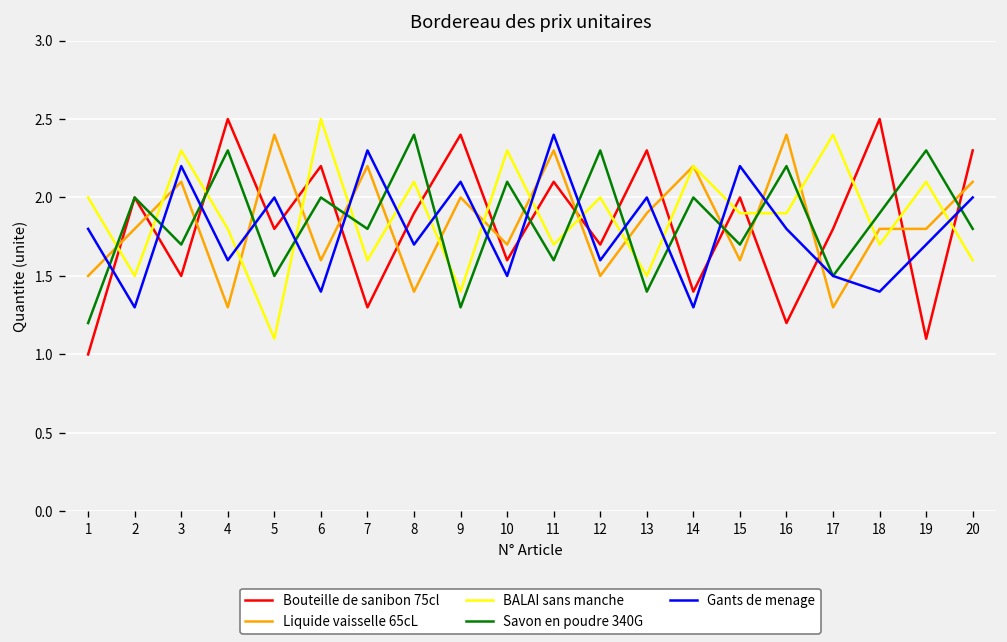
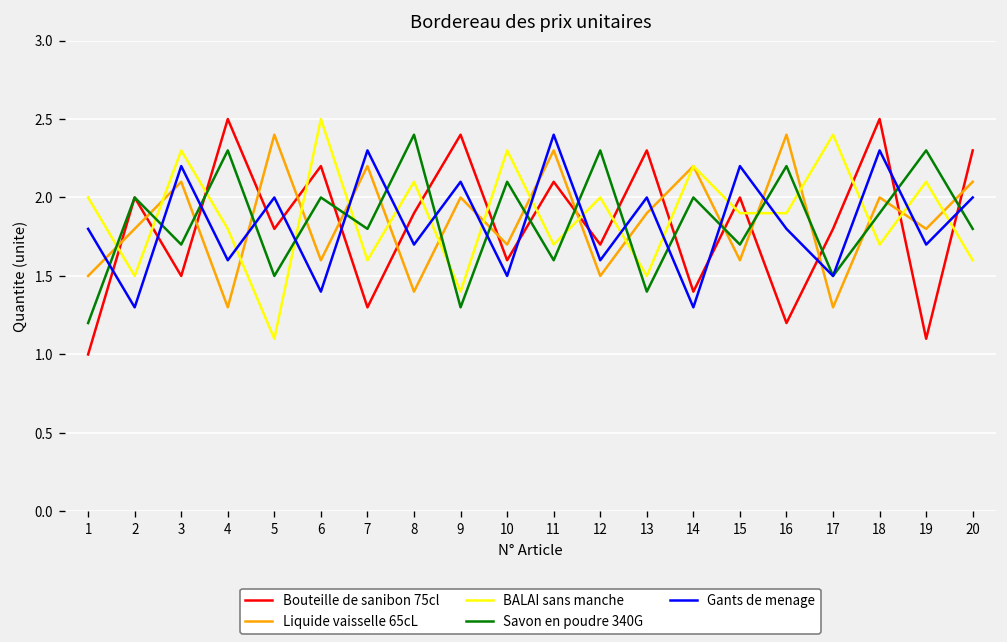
Liquide vaisselle 65cL, 18: 1.8 -> 2.0
Gants de menage, 18: 1.4 -> 2.3
